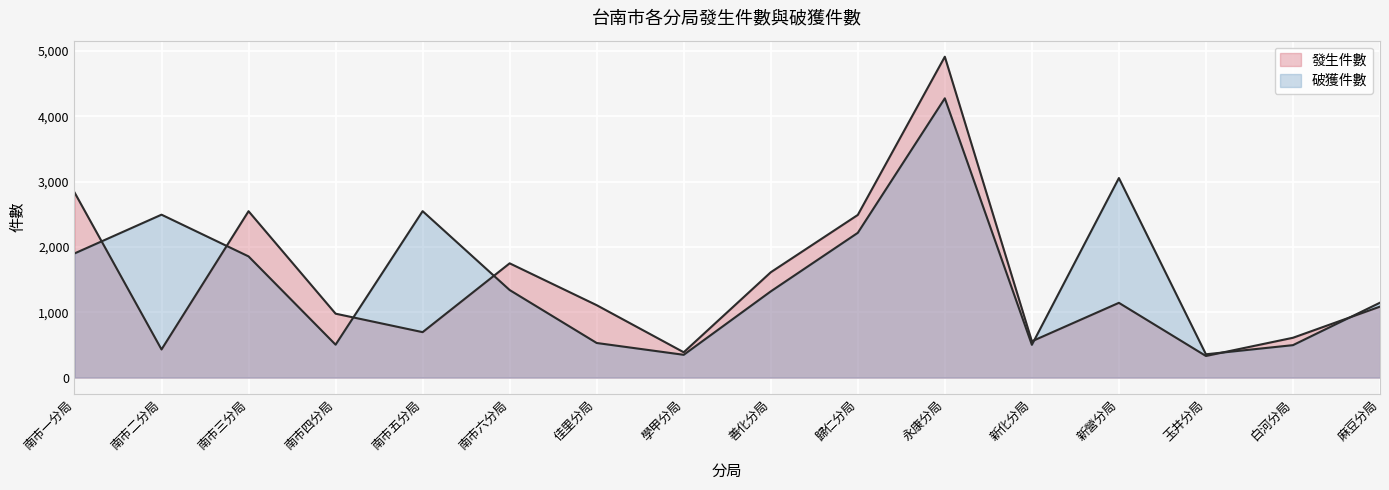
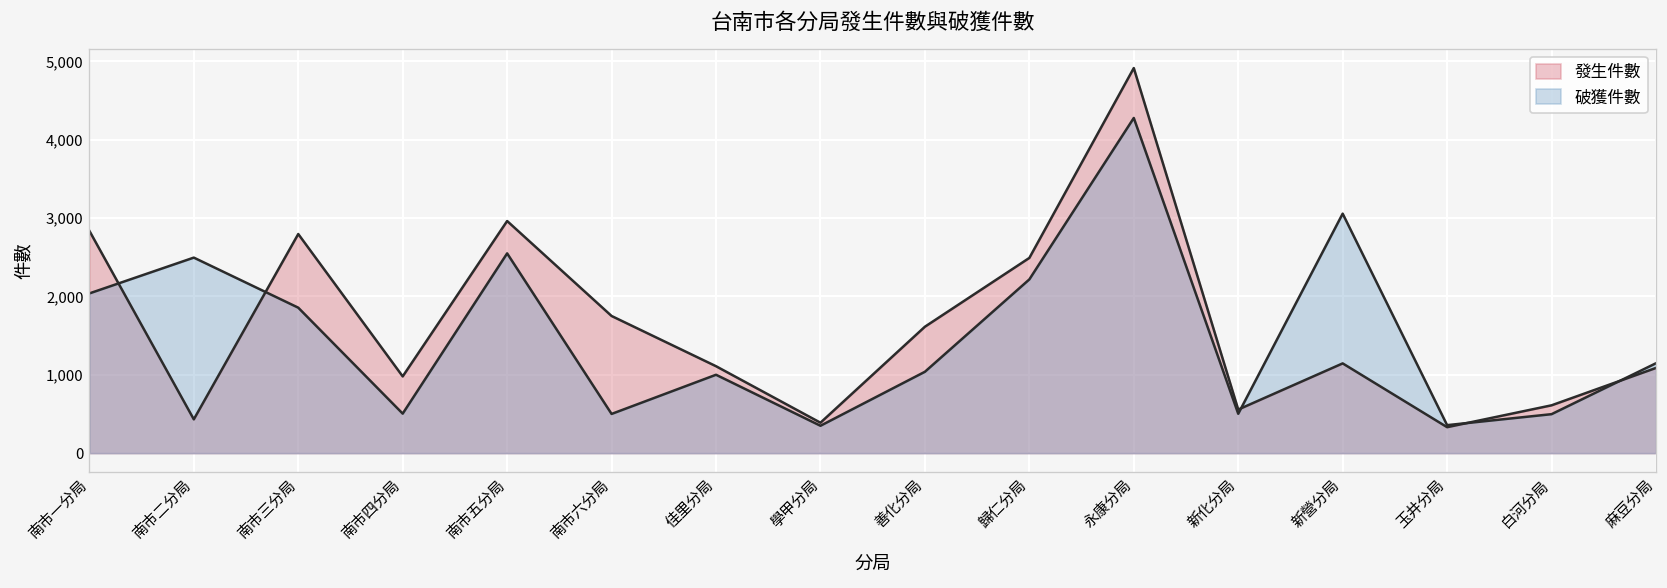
破獲件數, 南市一分局: 1,900 -> 2,000
發生件數, 南市三分局: 2,500 -> 2,800
發生件數, 南市五分局: 700 -> 3,000
破獲件數, 南市六分局: 1,300 -> 500
破獲件數, 佳里分局: 500 -> 1,000
破獲件數, 善化分局: 1,300 -> 1,000
